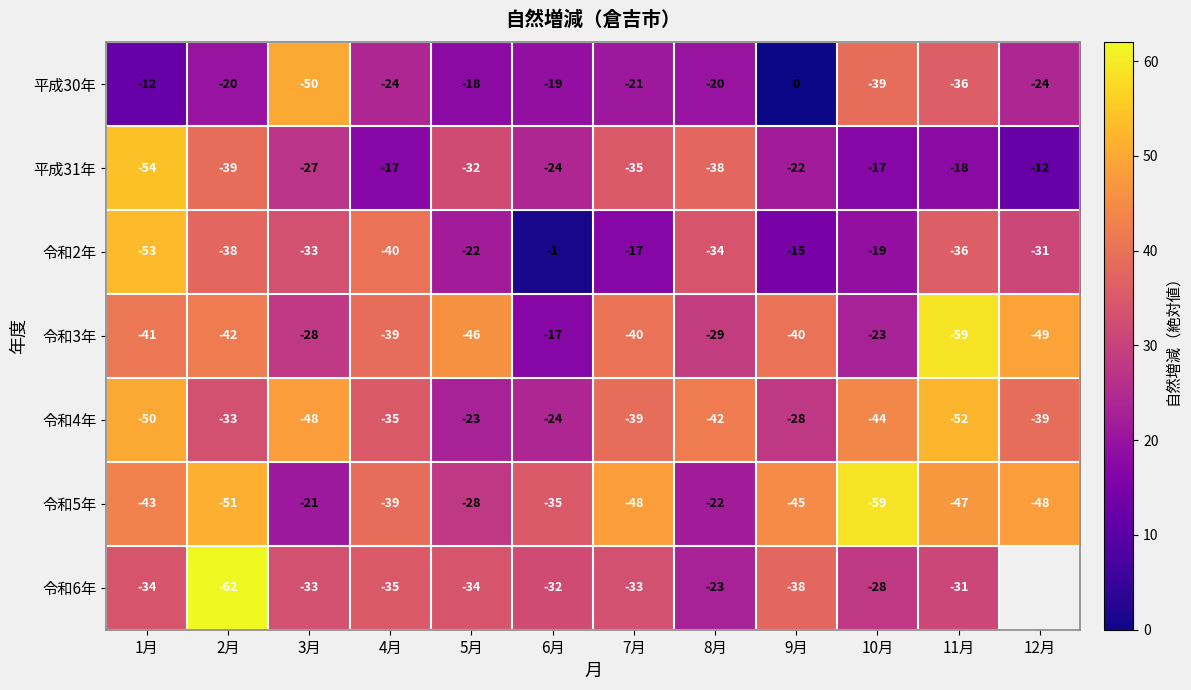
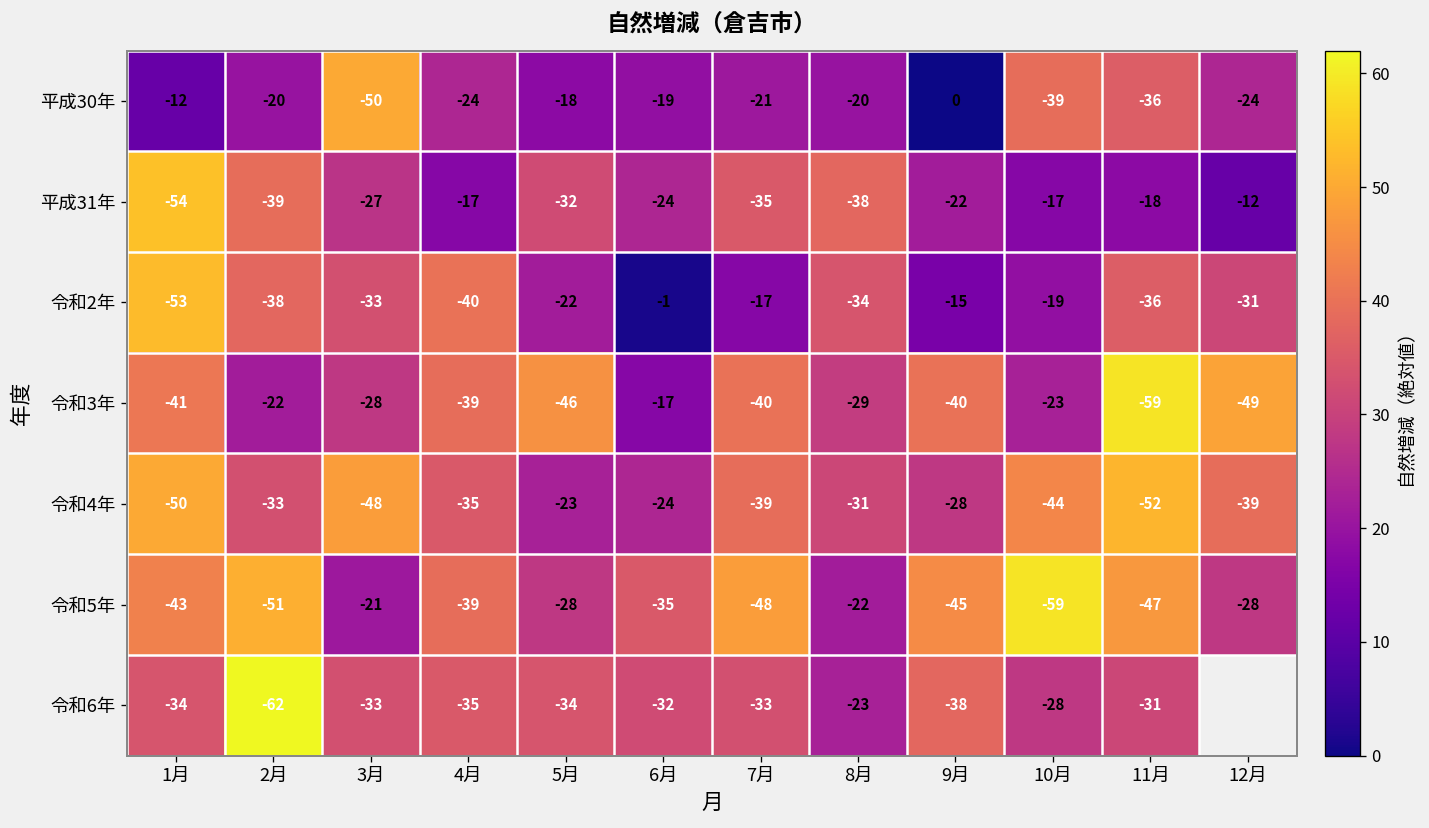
令和3年, 2月: -42 -> -22
令和4年, 8月: -42 -> -31
令和5年, 12月: -48 -> -28
